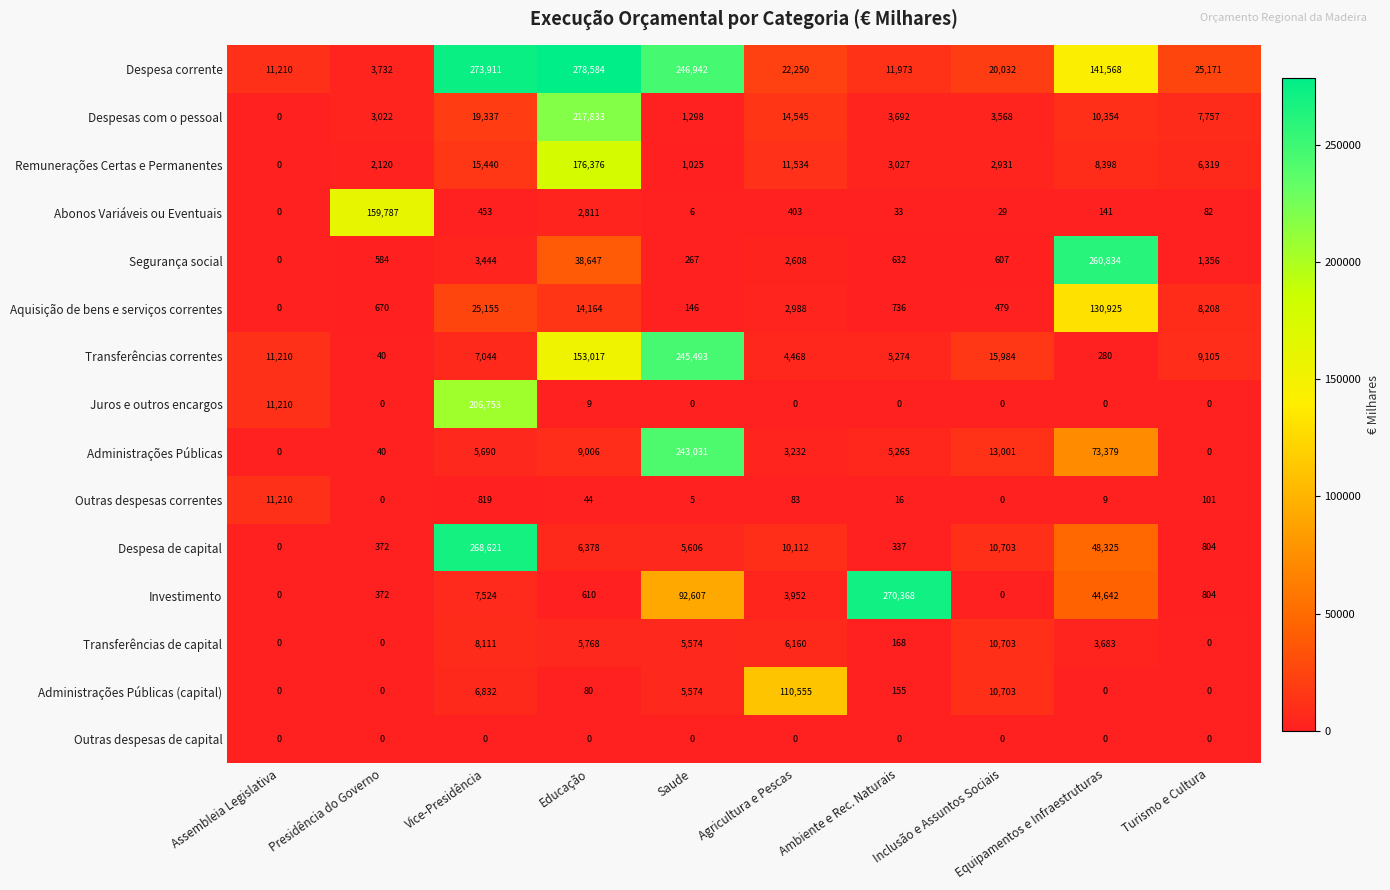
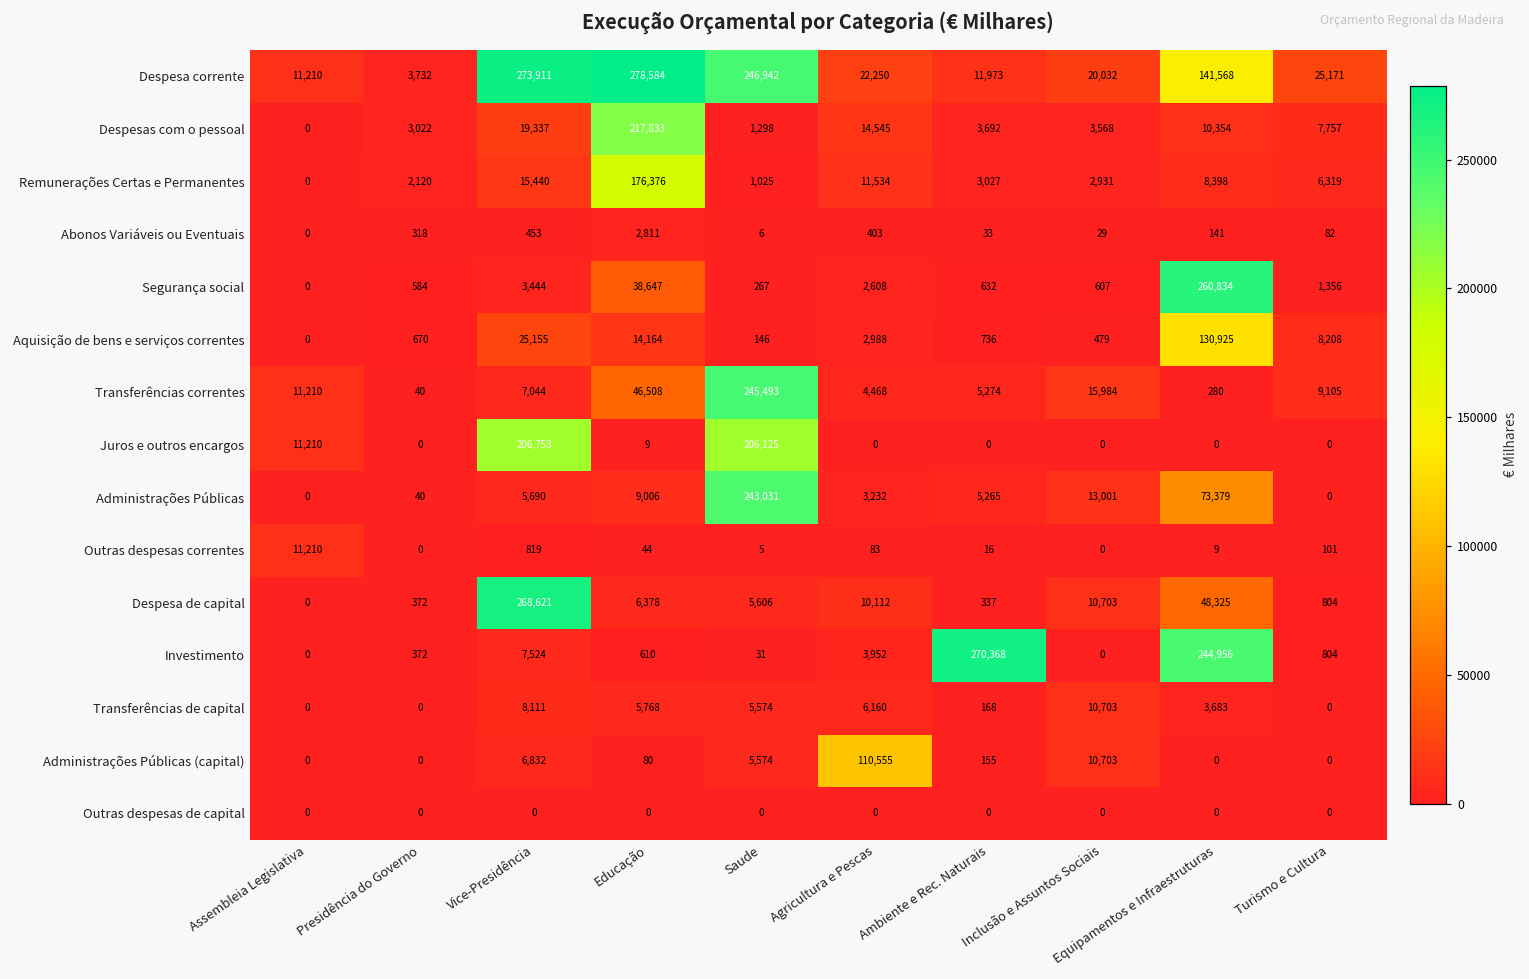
Abonos Variáveis ou Eventuais, Presidência do Governo: 159,787 -> 318
Transferências correntes, Educação: 153,017 -> 46,508
Juros e outros encargos, Saude: 0 -> 206,125
Investimento, Saude: 92,607 -> 31
Investimento, Equipamentos e Infraestruturas: 44,642 -> 244,956
